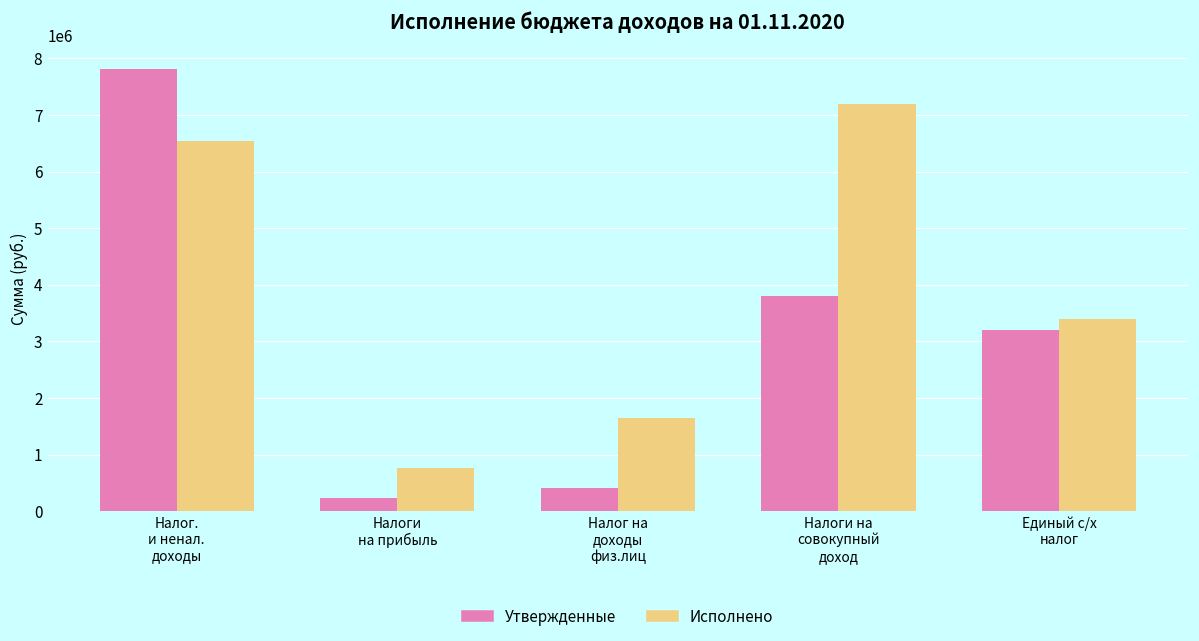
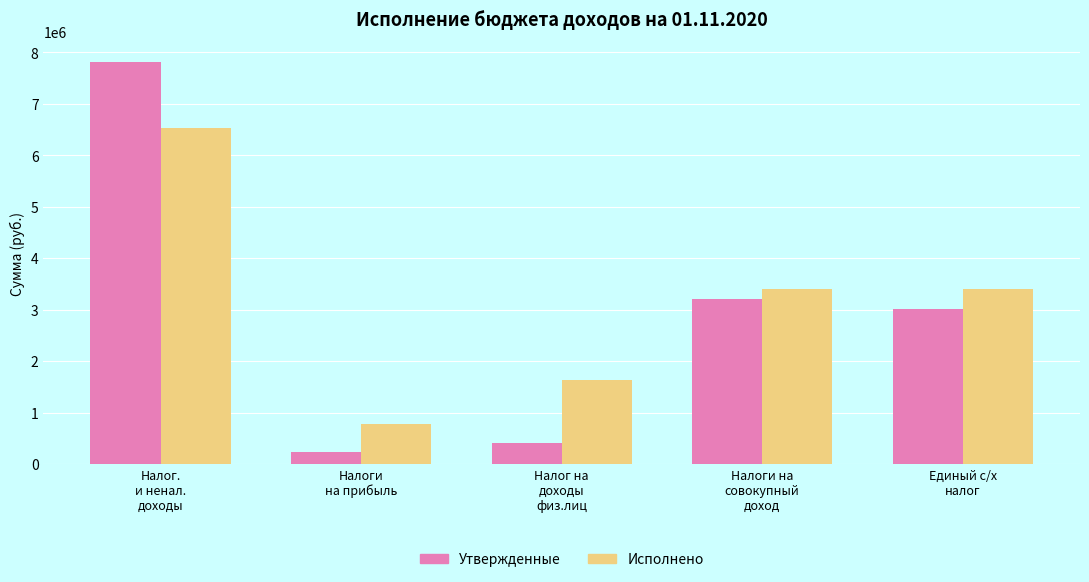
Утвержденные, Налоги на совокупный доход: 3800000 -> 3200000
Исполнено, Налоги на совокупный доход: 7200000 -> 3400000
Утвержденные, Единый с/х налог: 3200000 -> 3000000
